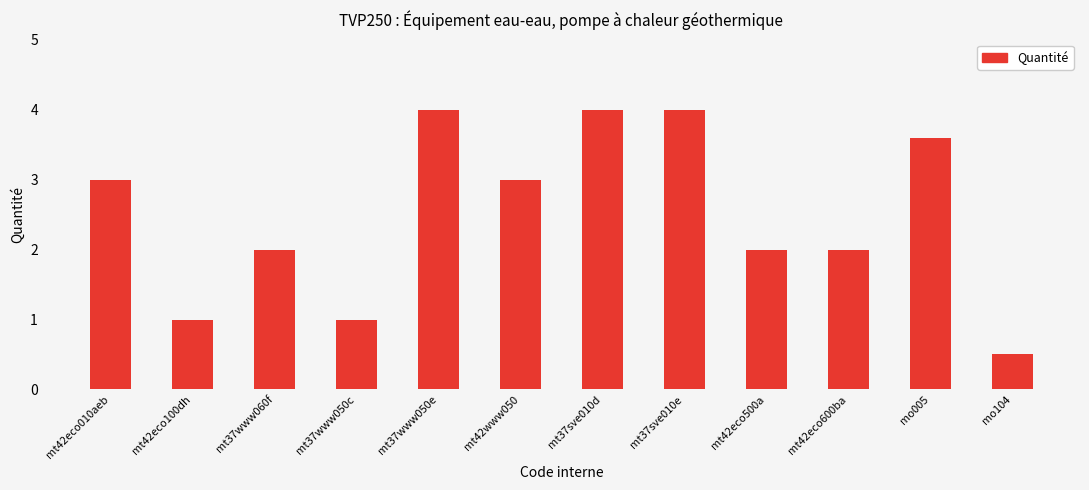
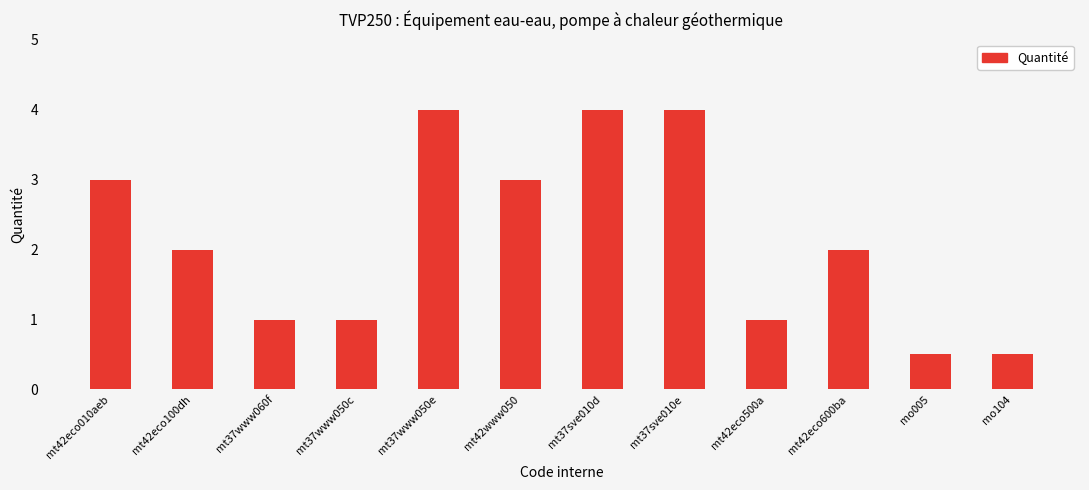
mt42eco100dh: 1 -> 2
mt37www060f: 2 -> 1
mt42eco500a: 2 -> 1
mo005: 3.6 -> 0.5
